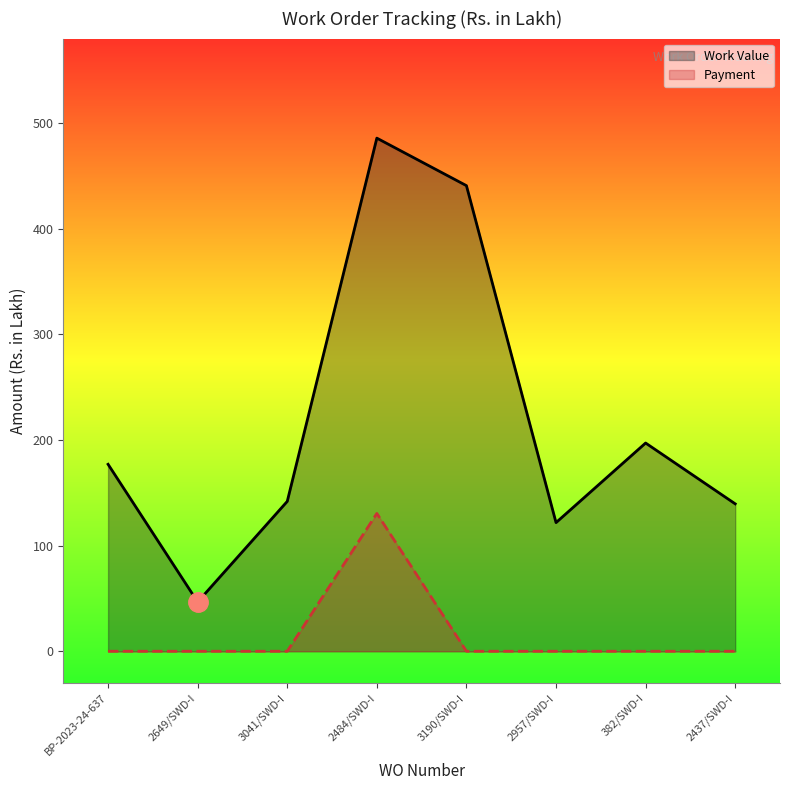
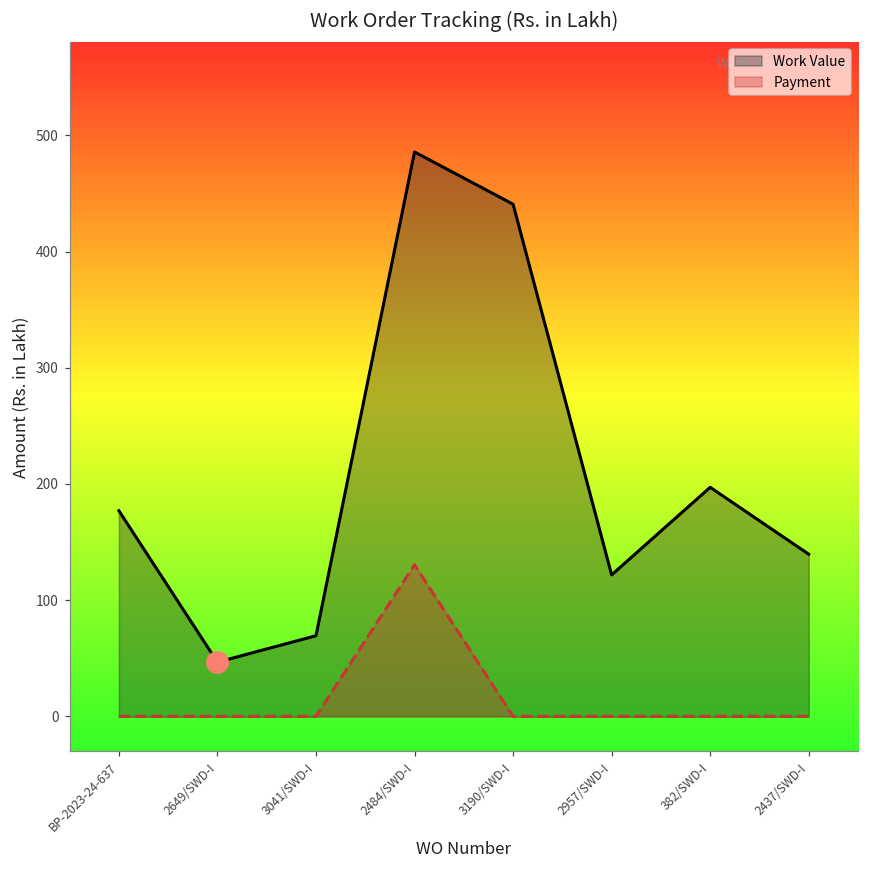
Work Value, 3041/SWD-I: 142 -> 69
